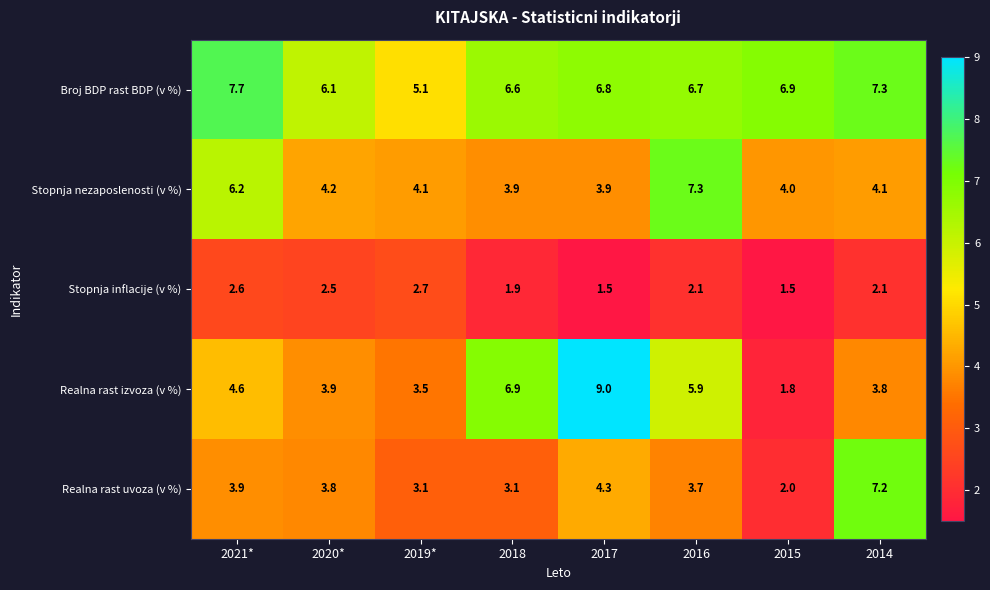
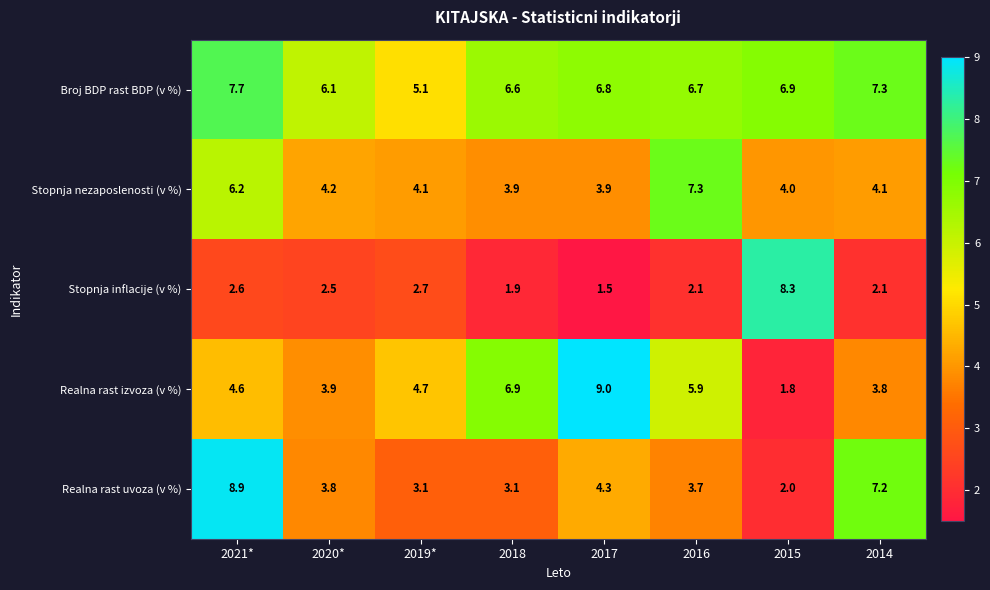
Stopnja inflacije (v %), 2015: 1.5 -> 8.3
Realna rast izvoza (v %), 2019*: 3.5 -> 4.7
Realna rast uvoza (v %), 2021*: 3.9 -> 8.9
